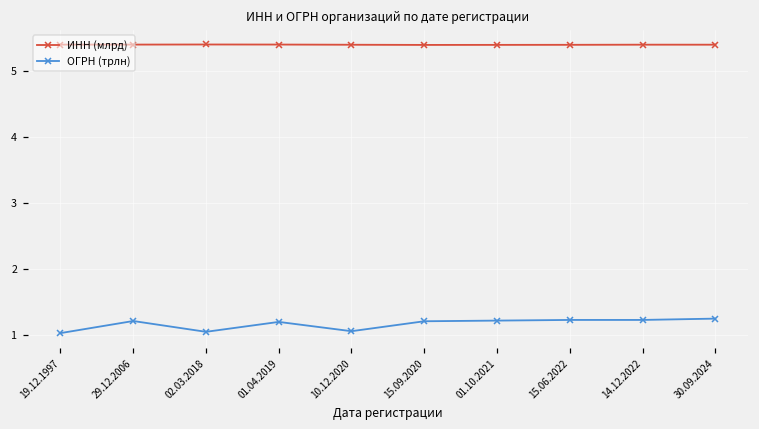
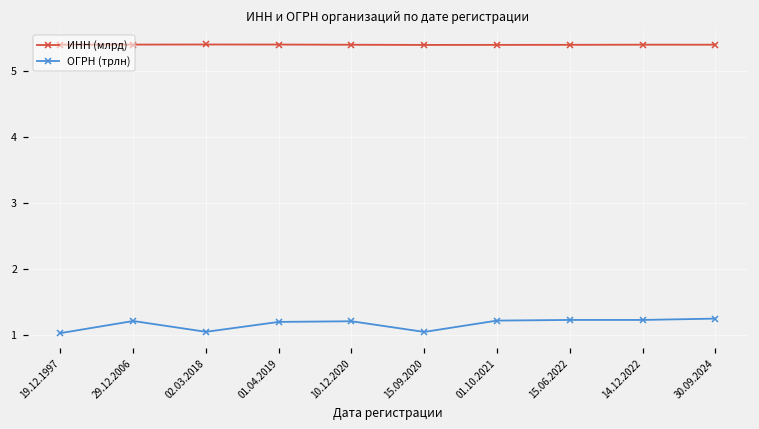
ОГРН (трлн), 10.12.2020: 1.1 -> 1.2
ОГРН (трлн), 15.09.2020: 1.2 -> 1.0
